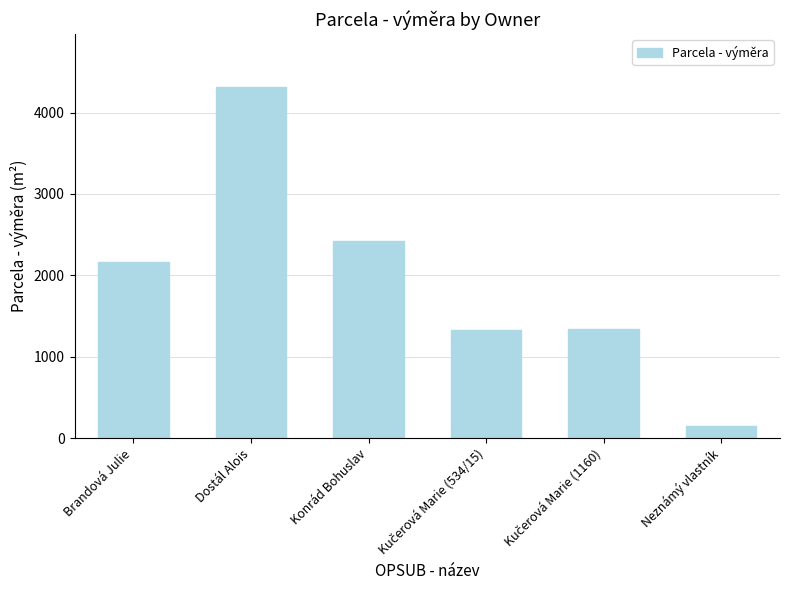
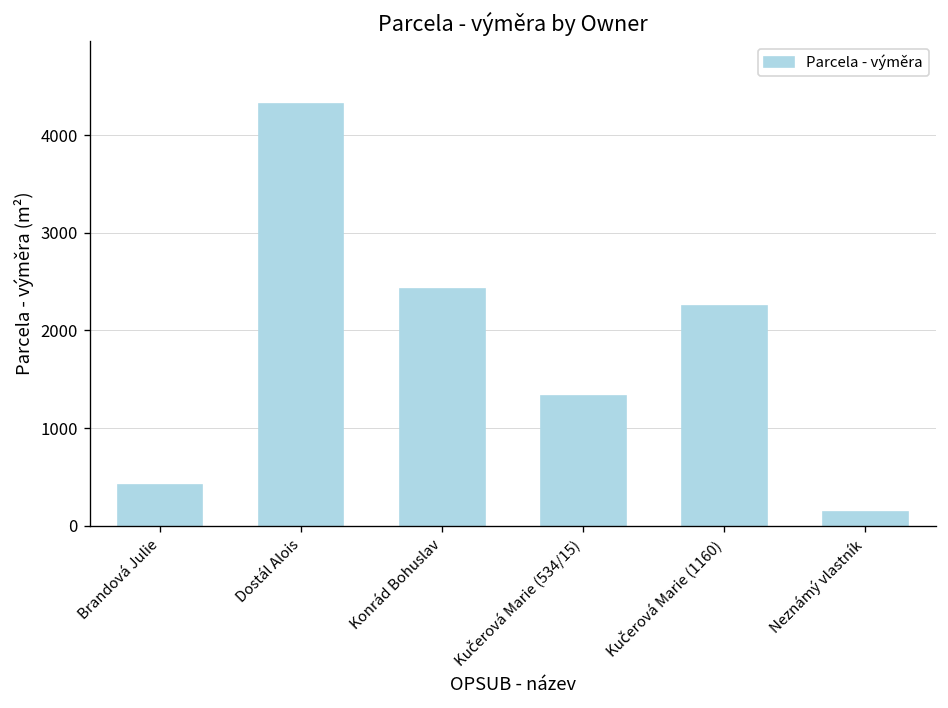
Brandová Julie: 2200 -> 400
Kučerová Marie (1160): 1300 -> 2300
